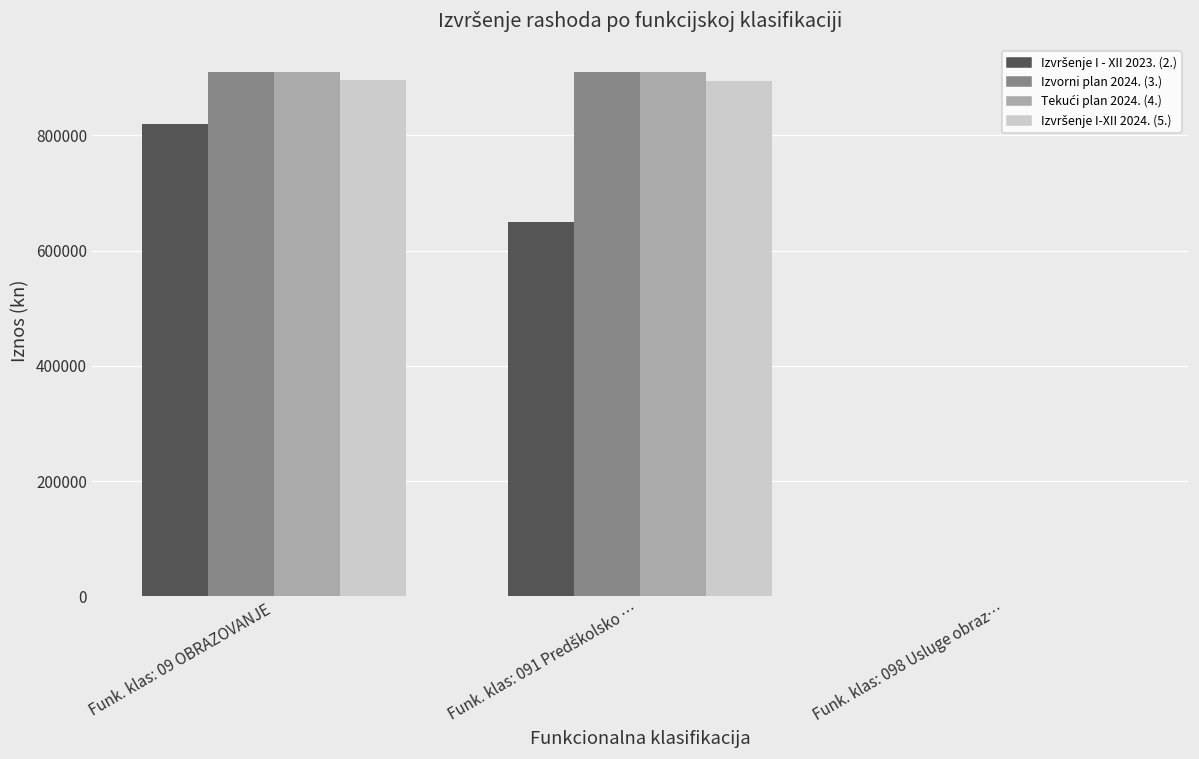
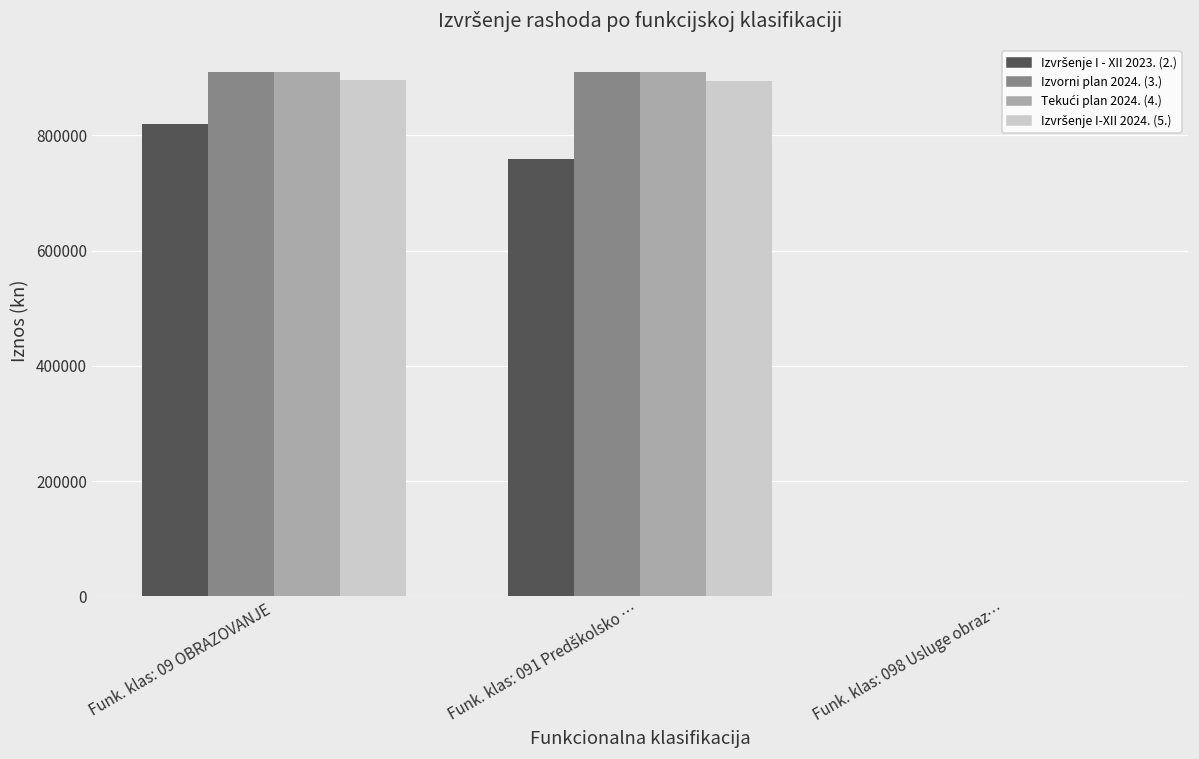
Izvršenje I - XII 2023. (2.), Funk. klas: 091 Predškolsko …: 650000 -> 760000
